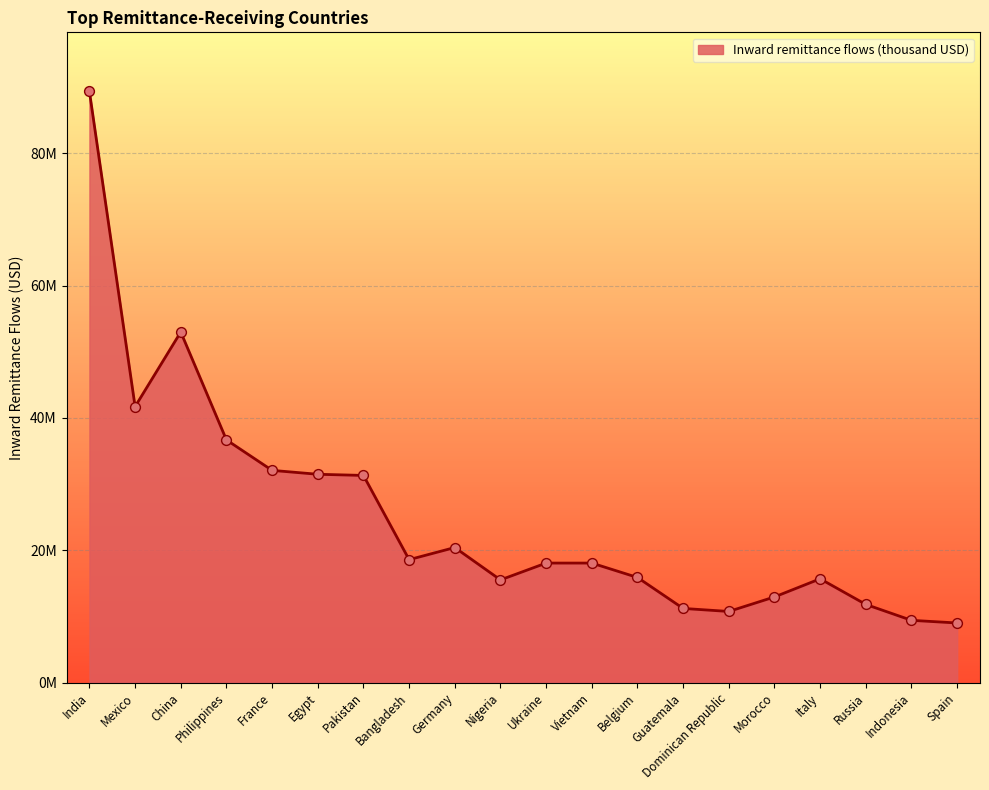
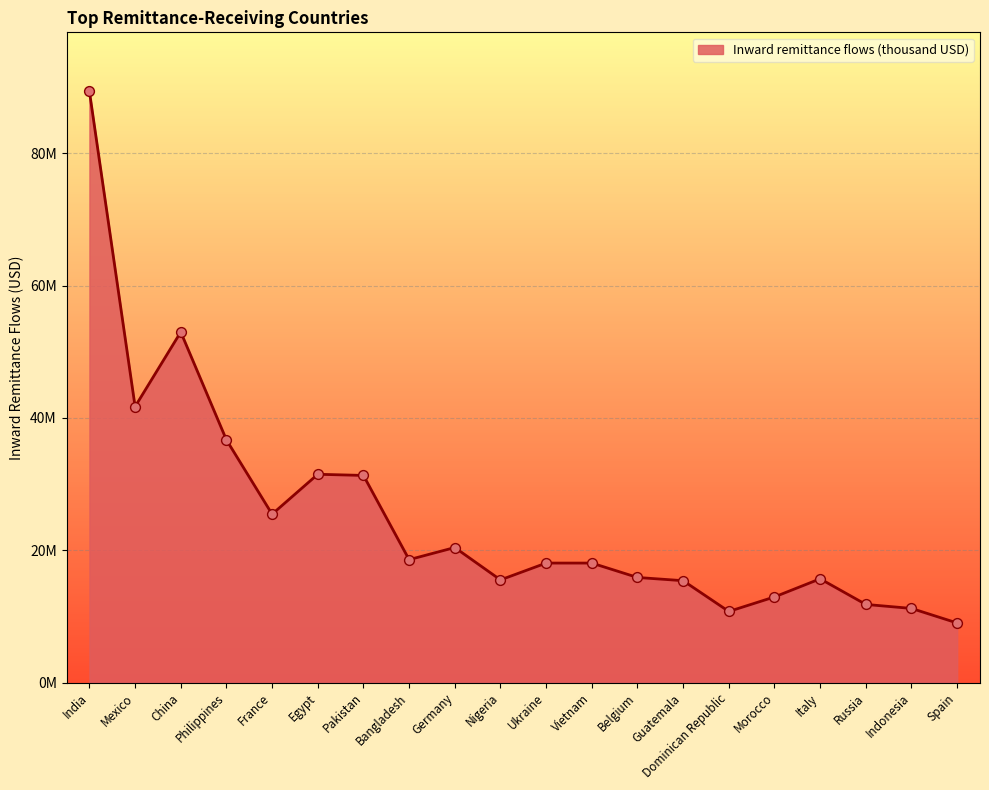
France: 32000000 -> 25000000
Guatemala: 11000000 -> 15000000
Indonesia: 9000000 -> 11000000
